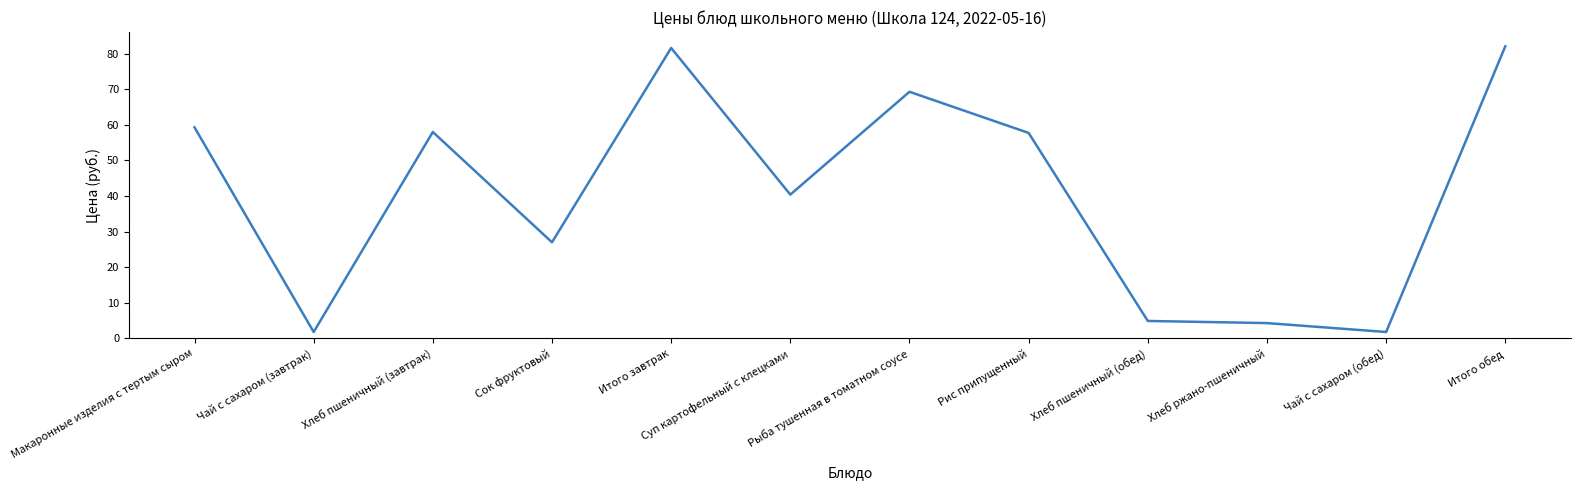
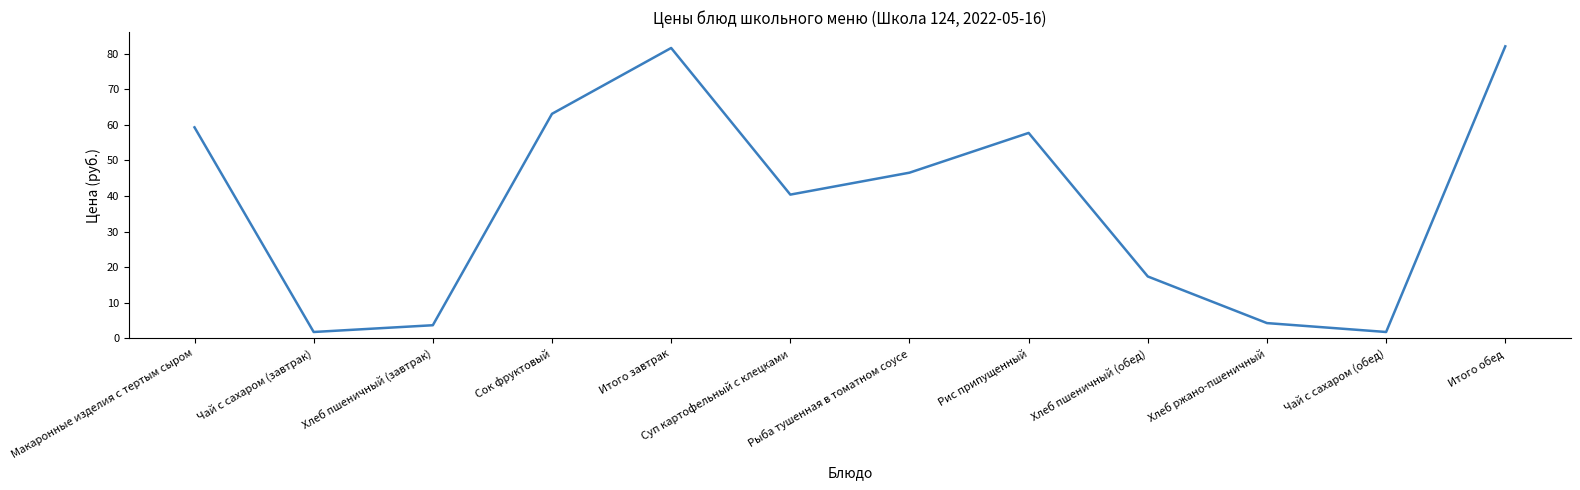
Хлеб пшеничный (завтрак): 58 -> 4
Сок фруктовый: 27 -> 63
Рыба тушенная в томатном соусе: 69 -> 47
Хлеб пшеничный (обед): 5 -> 17
